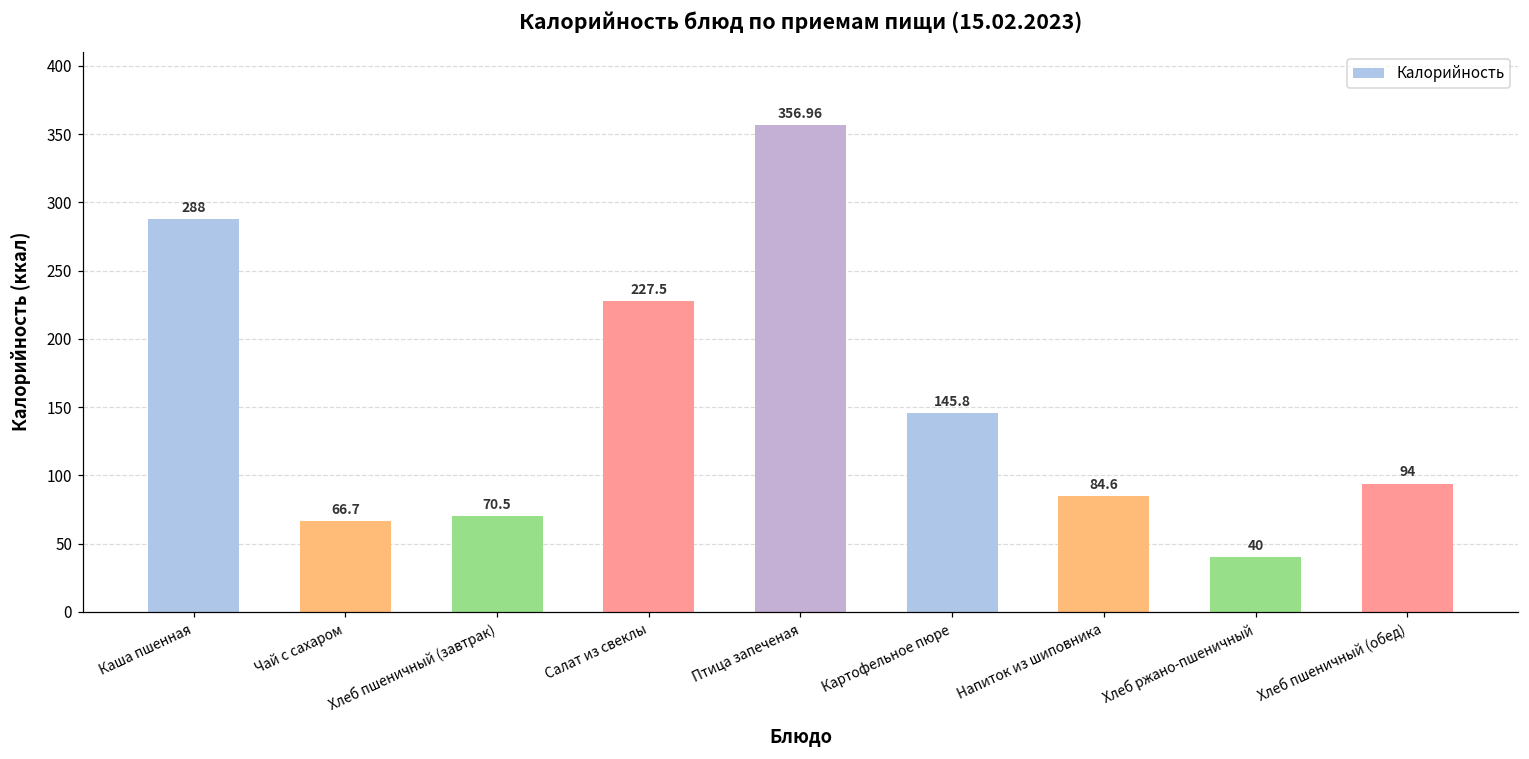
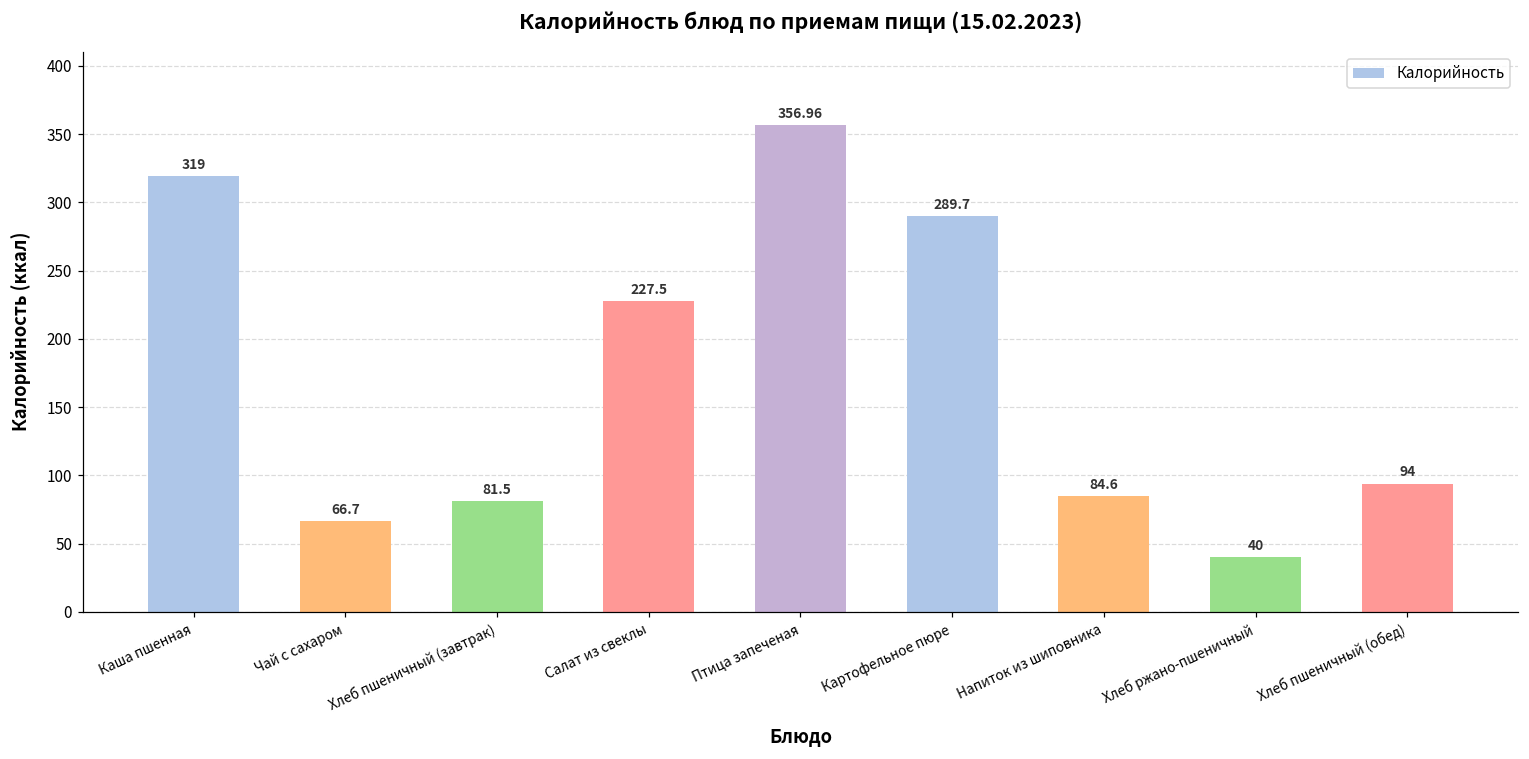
Каша пшенная: 288 -> 319
Хлеб пшеничный (завтрак): 70.5 -> 81.5
Картофельное пюре: 145.8 -> 289.7
